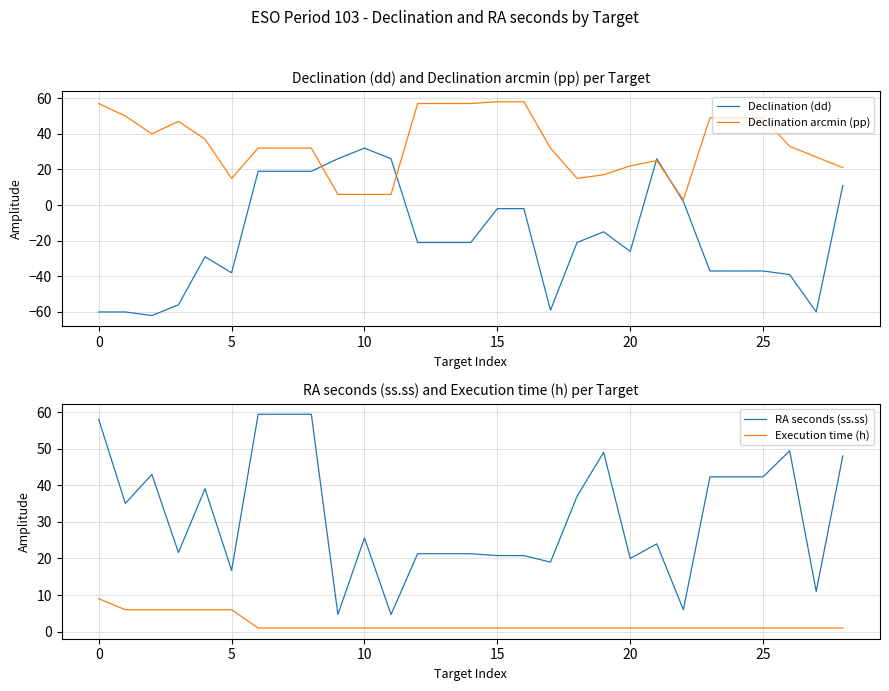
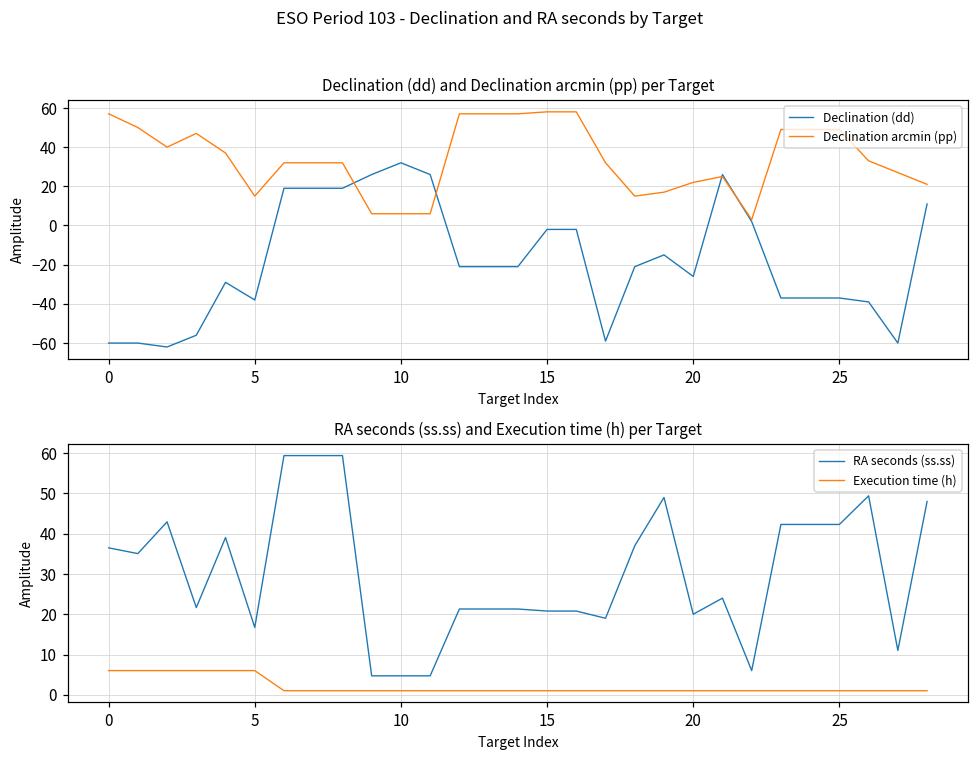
RA seconds (ss.ss) and Execution time (h) per Target, RA seconds (ss.ss), 0: 58 -> 36
RA seconds (ss.ss) and Execution time (h) per Target, Execution time (h), 0: 9 -> 6
RA seconds (ss.ss) and Execution time (h) per Target, RA seconds (ss.ss), 10: 26 -> 5
